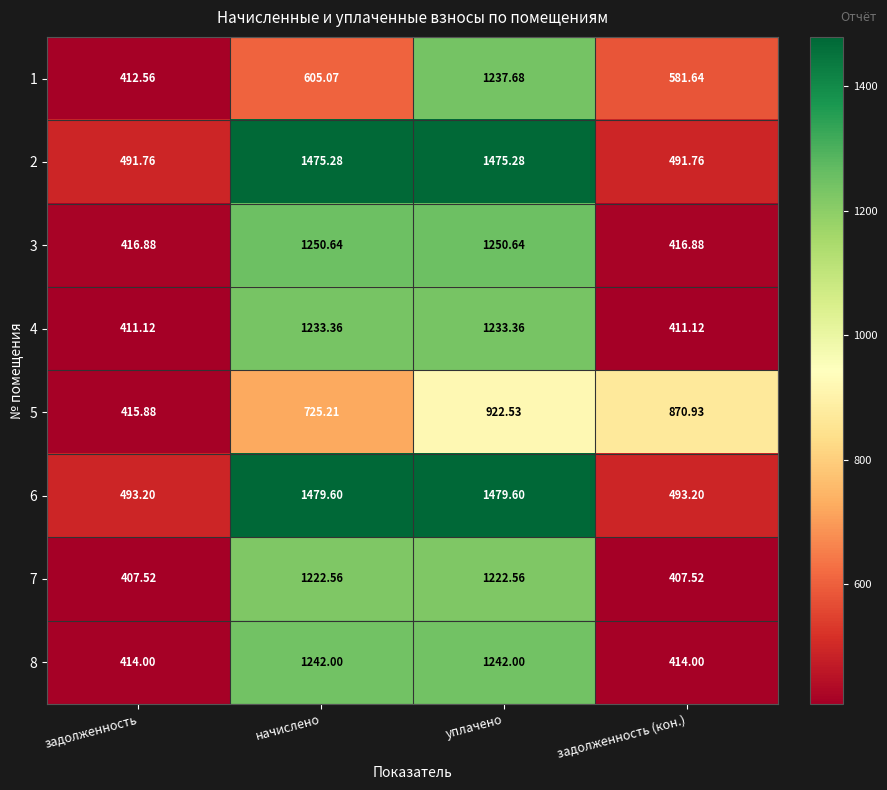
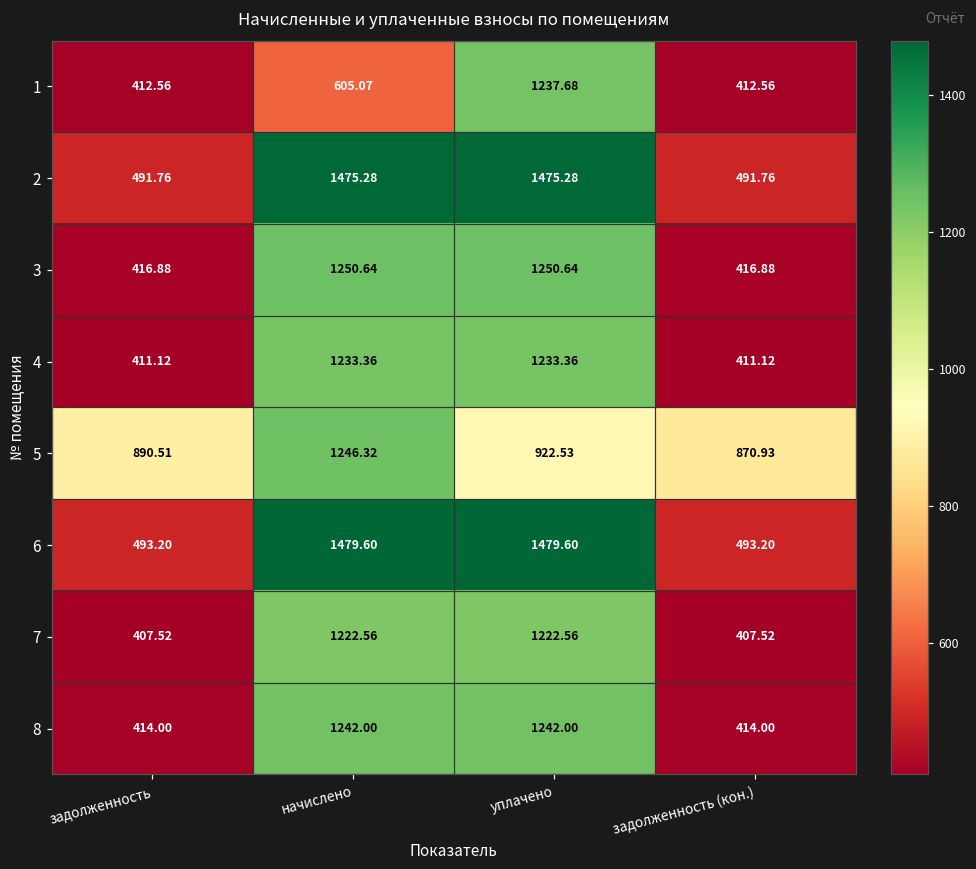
1, задолженность (кон.): 581.64 -> 412.56
5, задолженность: 415.88 -> 890.51
5, начислено: 725.21 -> 1246.32
